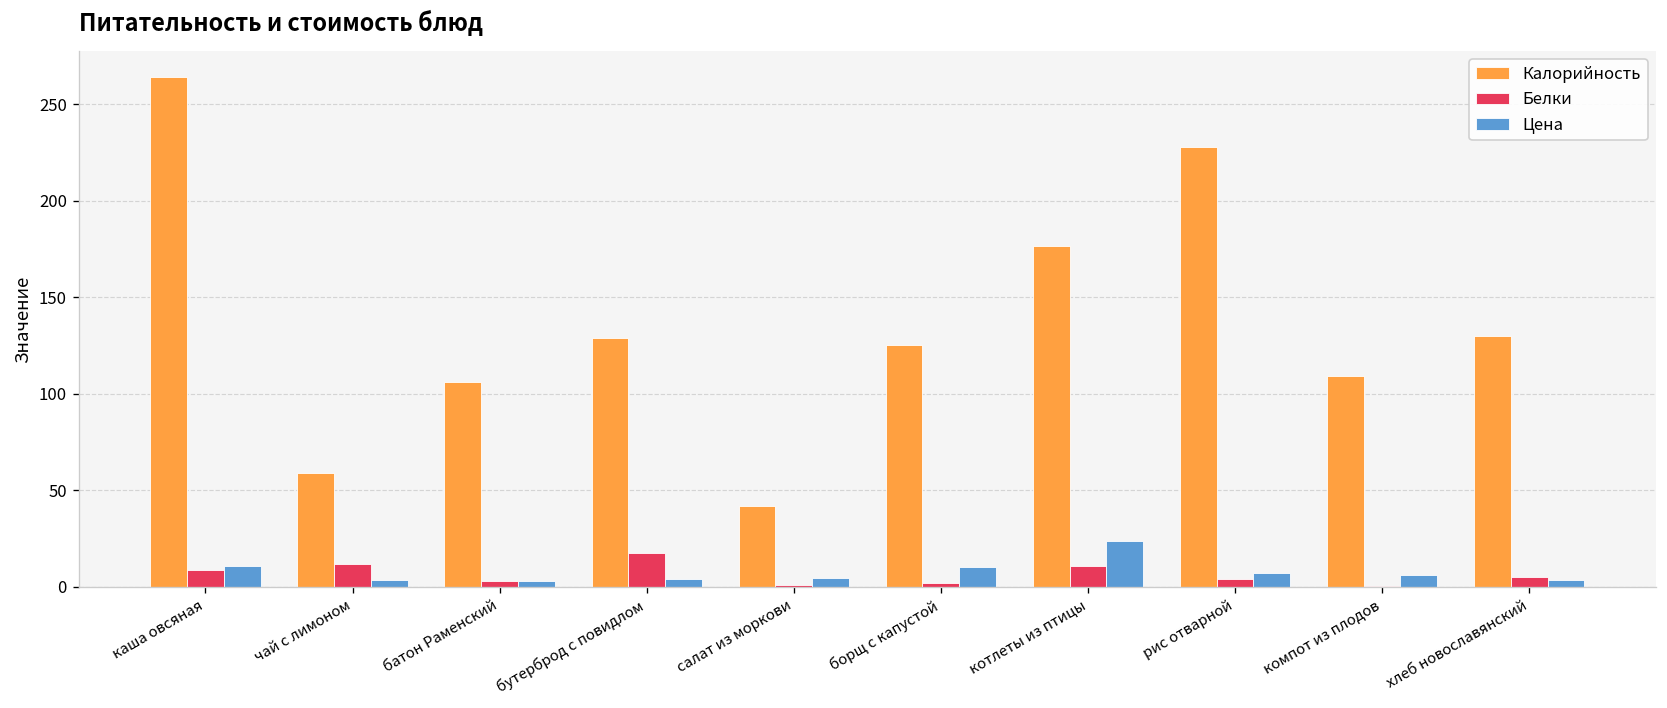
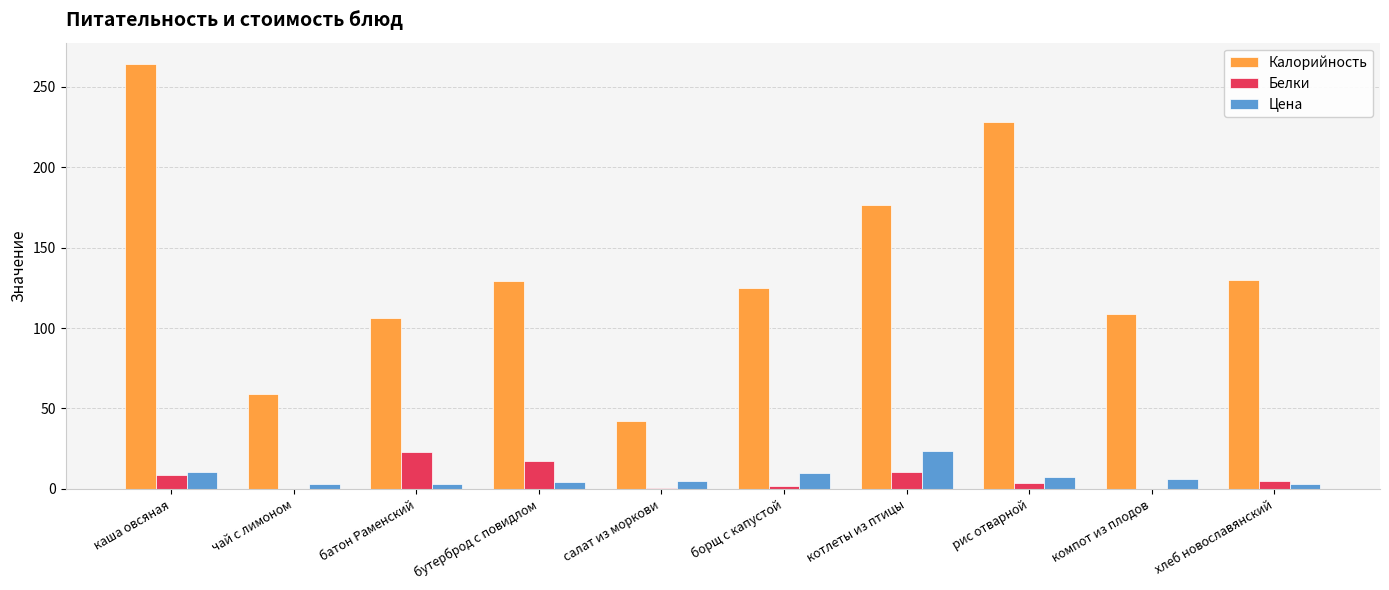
Белки, чай с лимоном: 12 -> 0
Белки, батон Раменский: 3 -> 23
